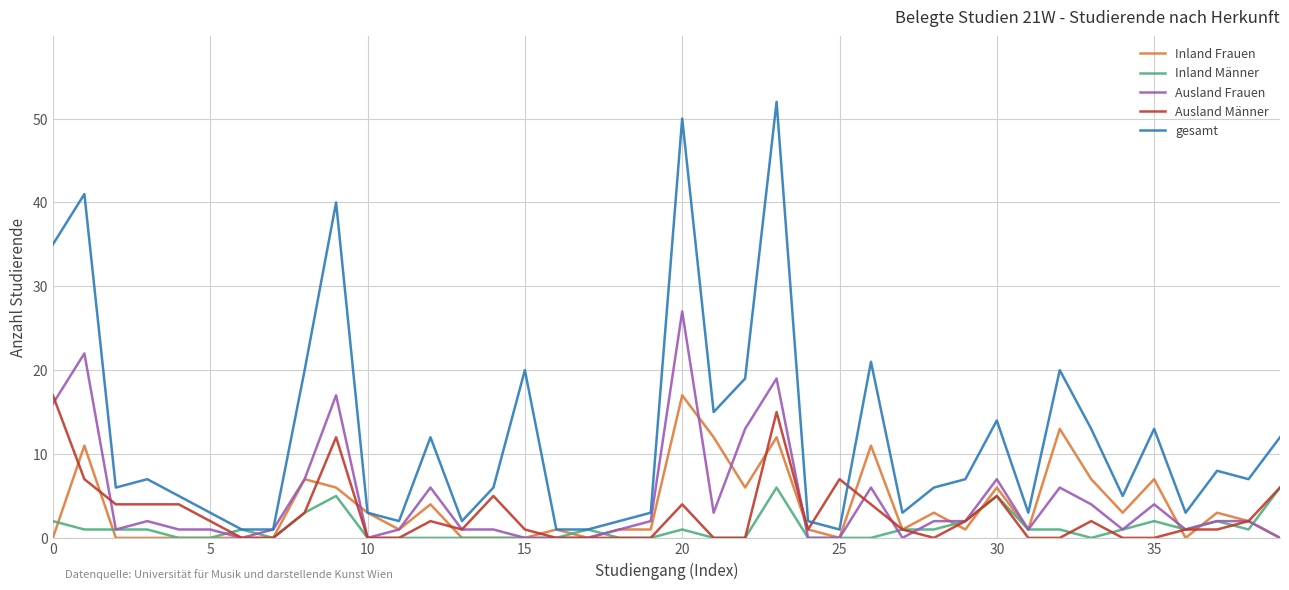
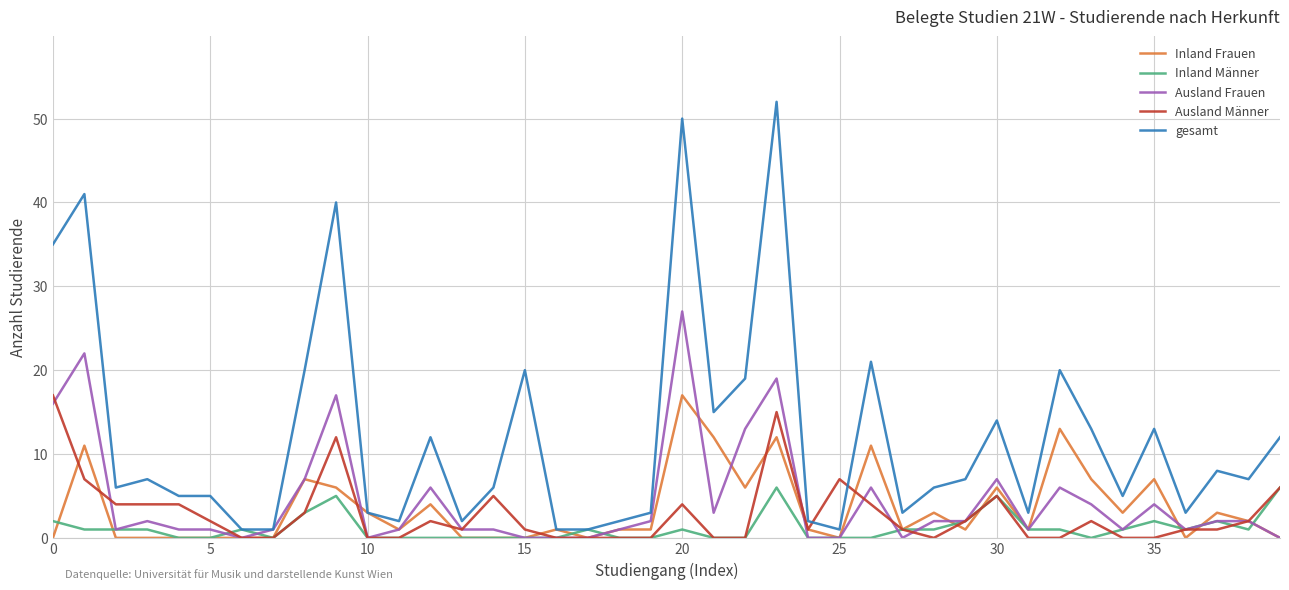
gesamt, 5: 3 -> 5
